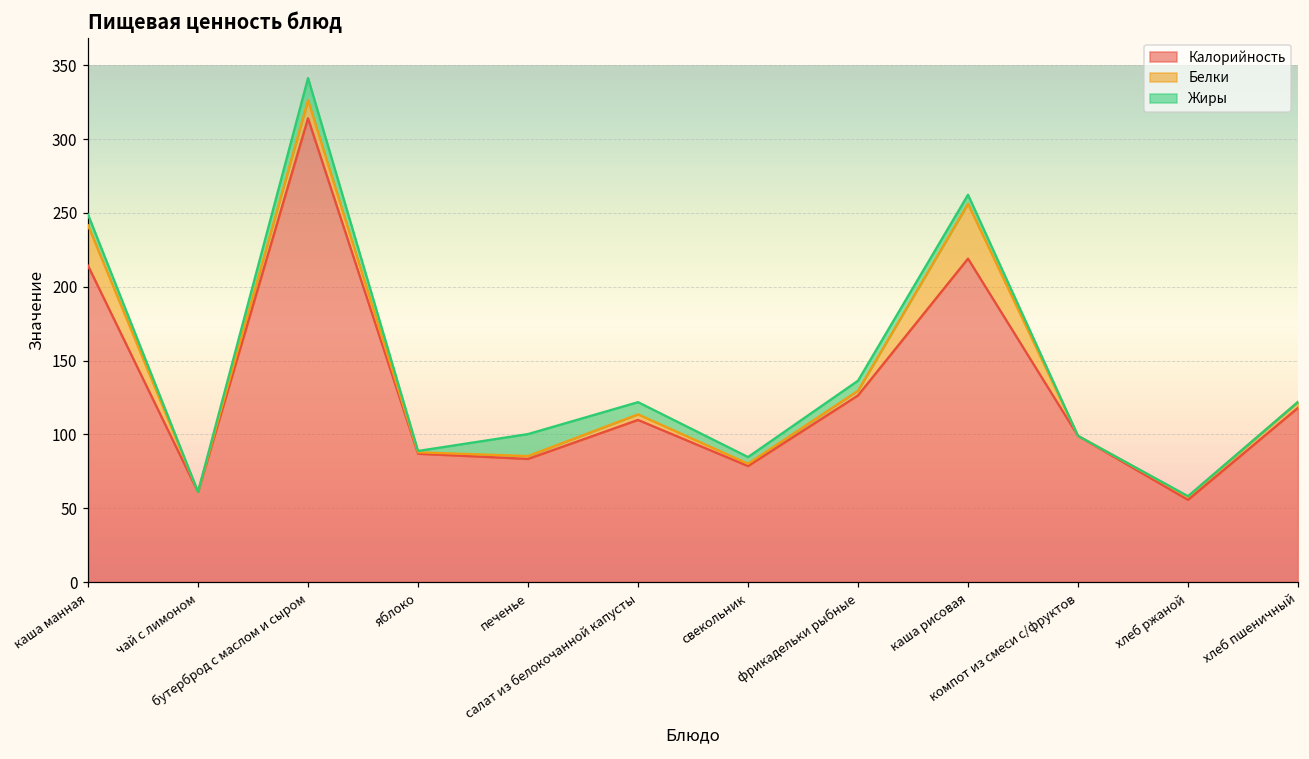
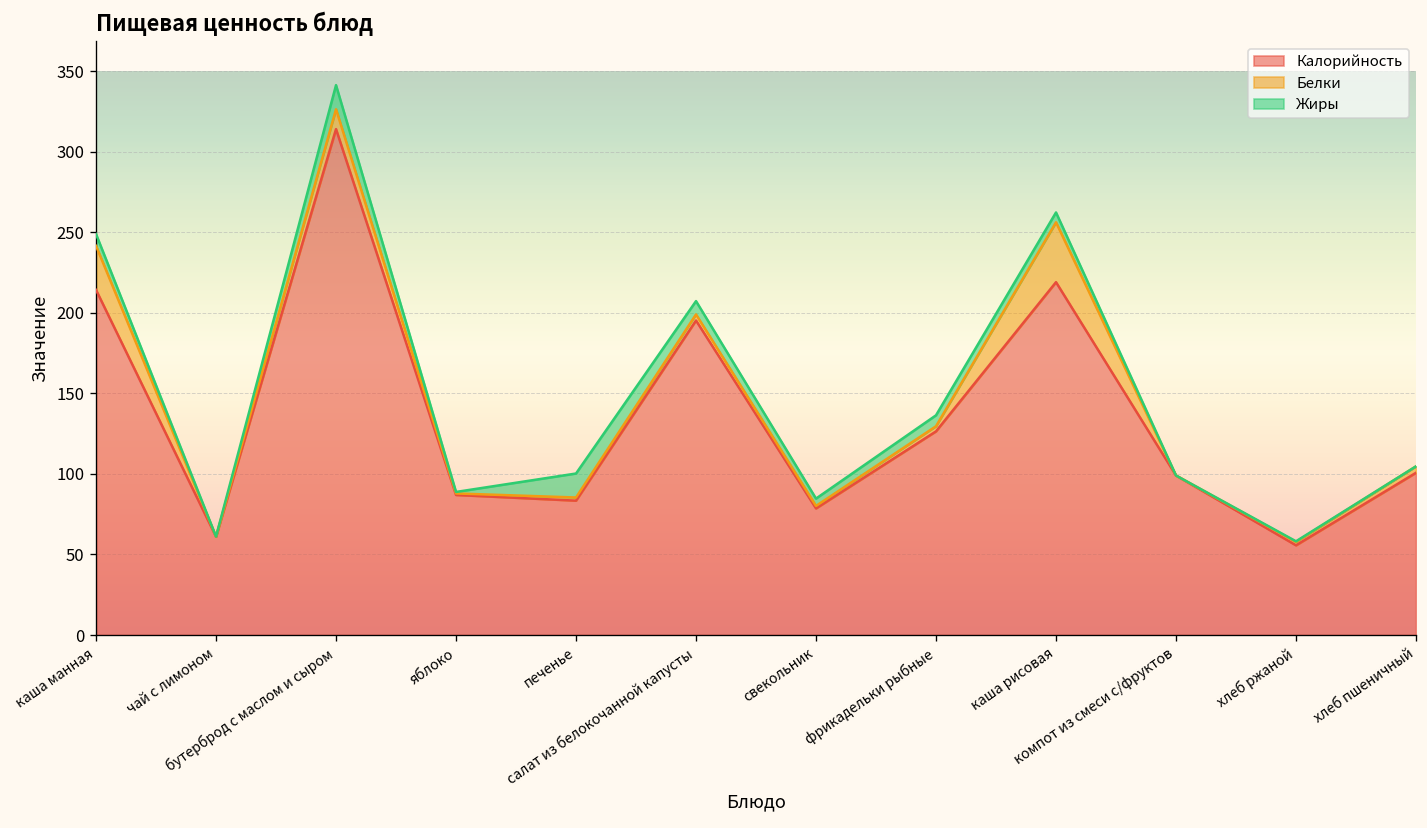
Калорийность, салат из белокочанной капусты: 110 -> 195
Калорийность, хлеб пшеничный: 118 -> 101
